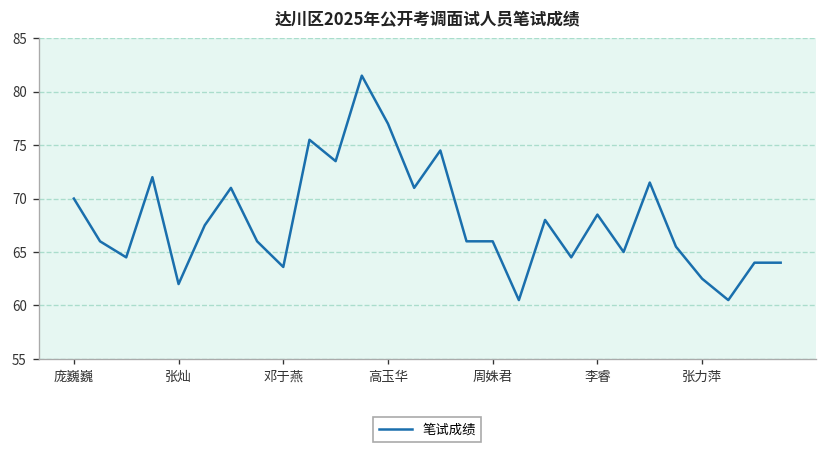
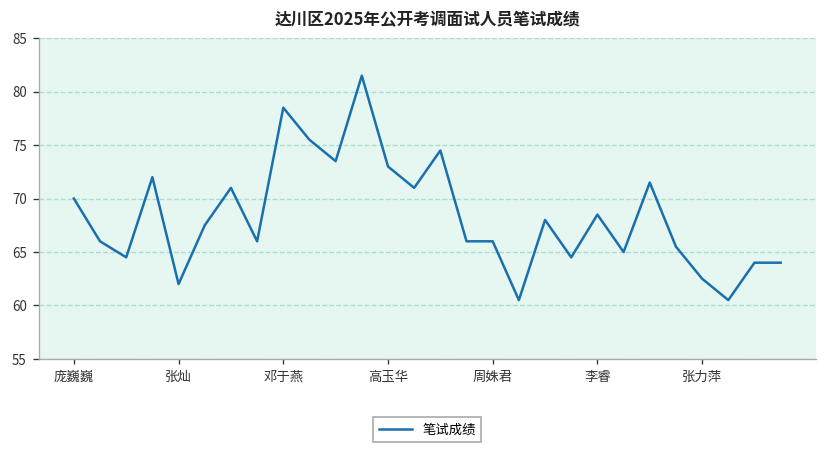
邓于燕: 64 -> 79
高玉华: 77 -> 73
